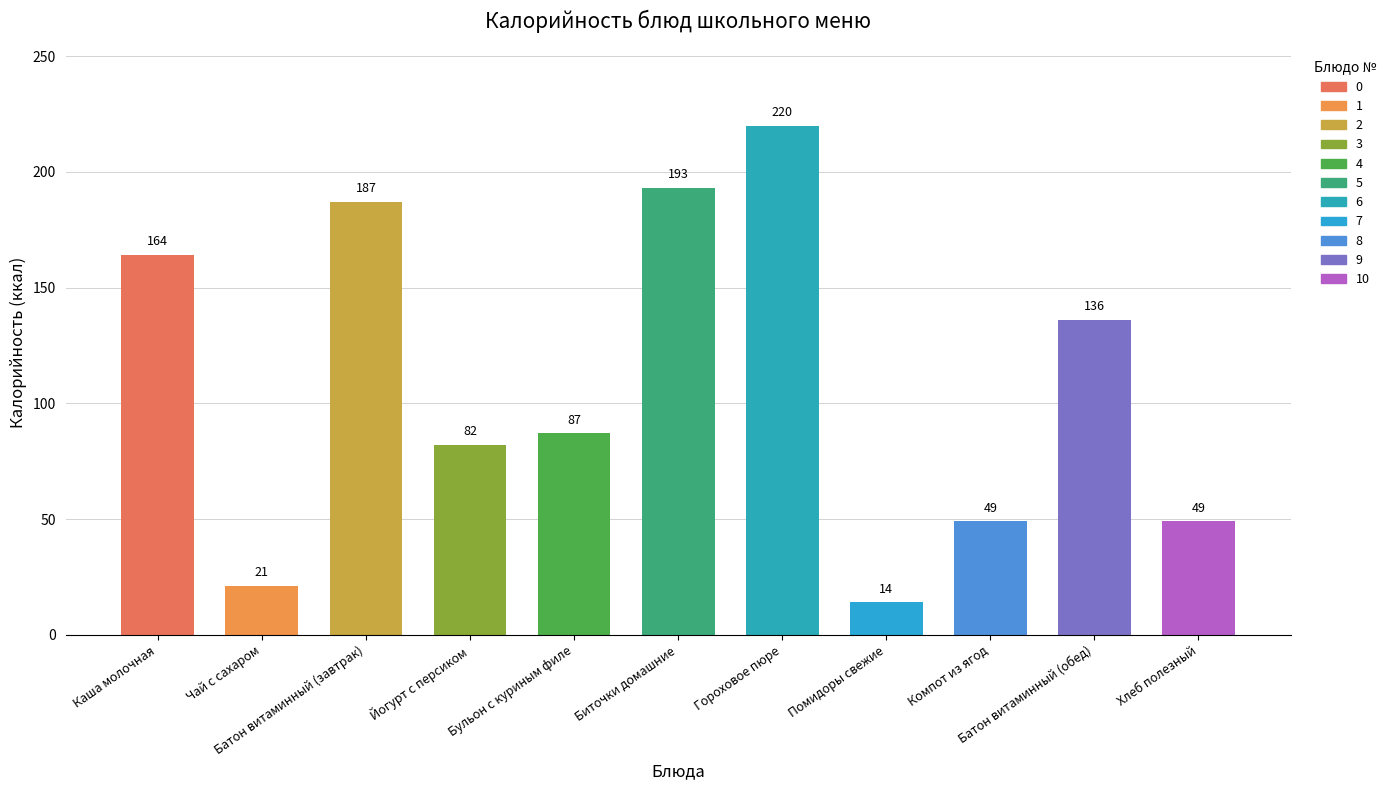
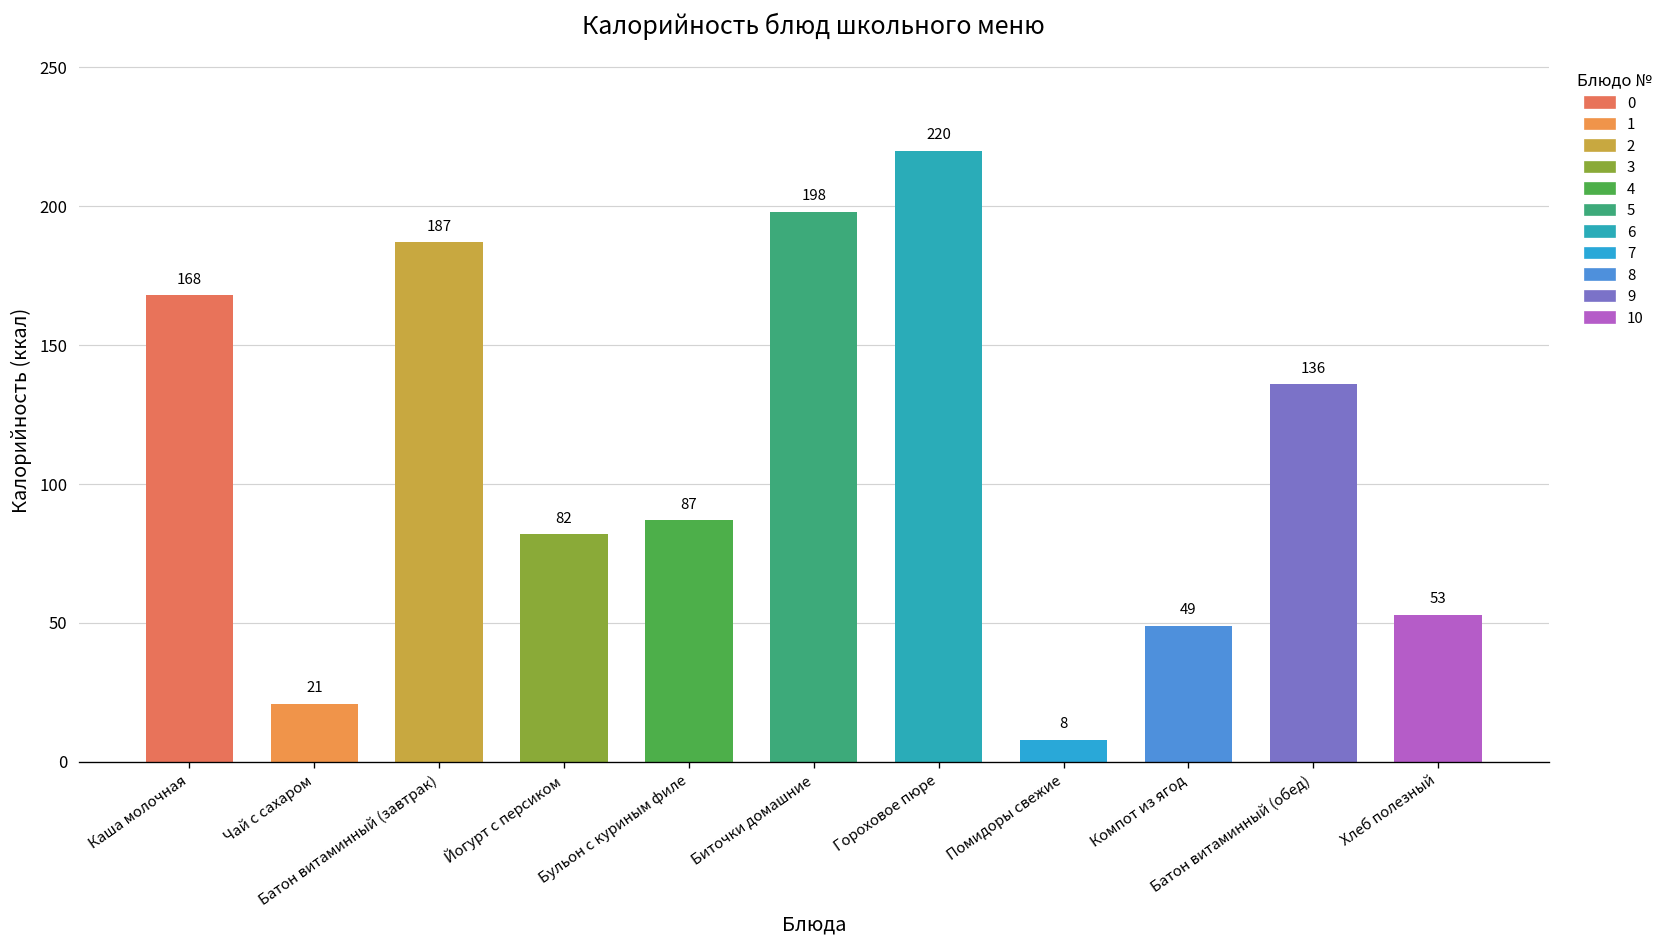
Каша молочная: 164 -> 168
Биточки домашние: 193 -> 198
Помидоры свежие: 14 -> 8
Хлеб полезный: 49 -> 53
